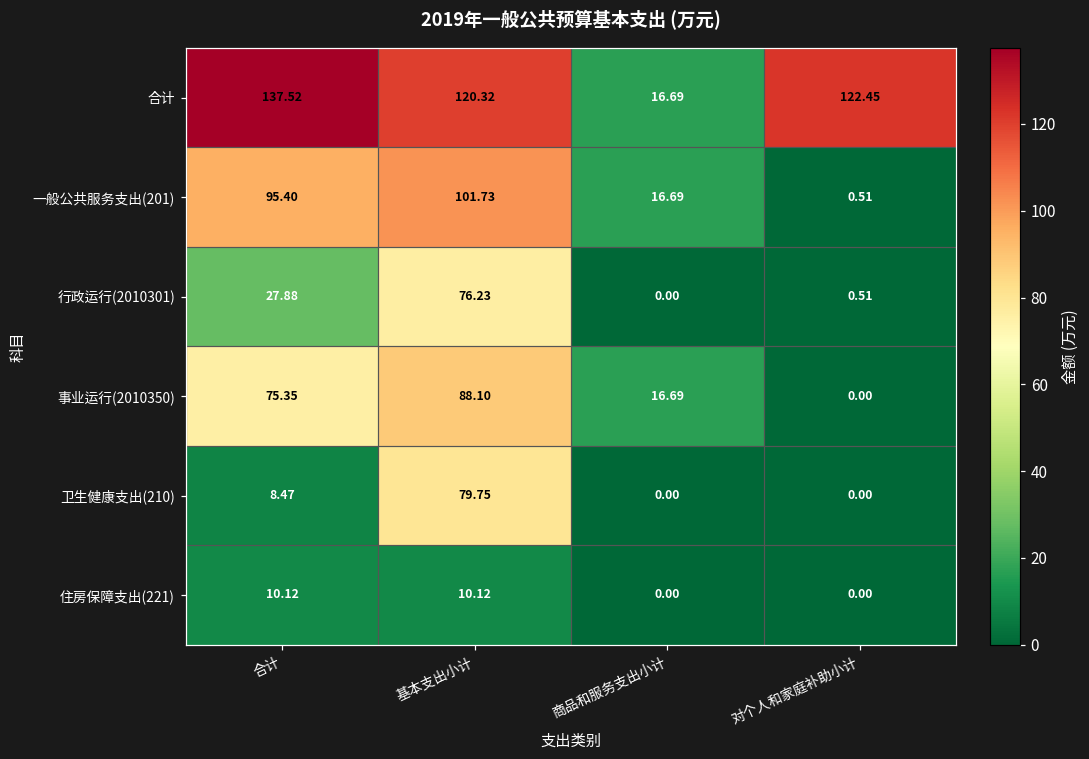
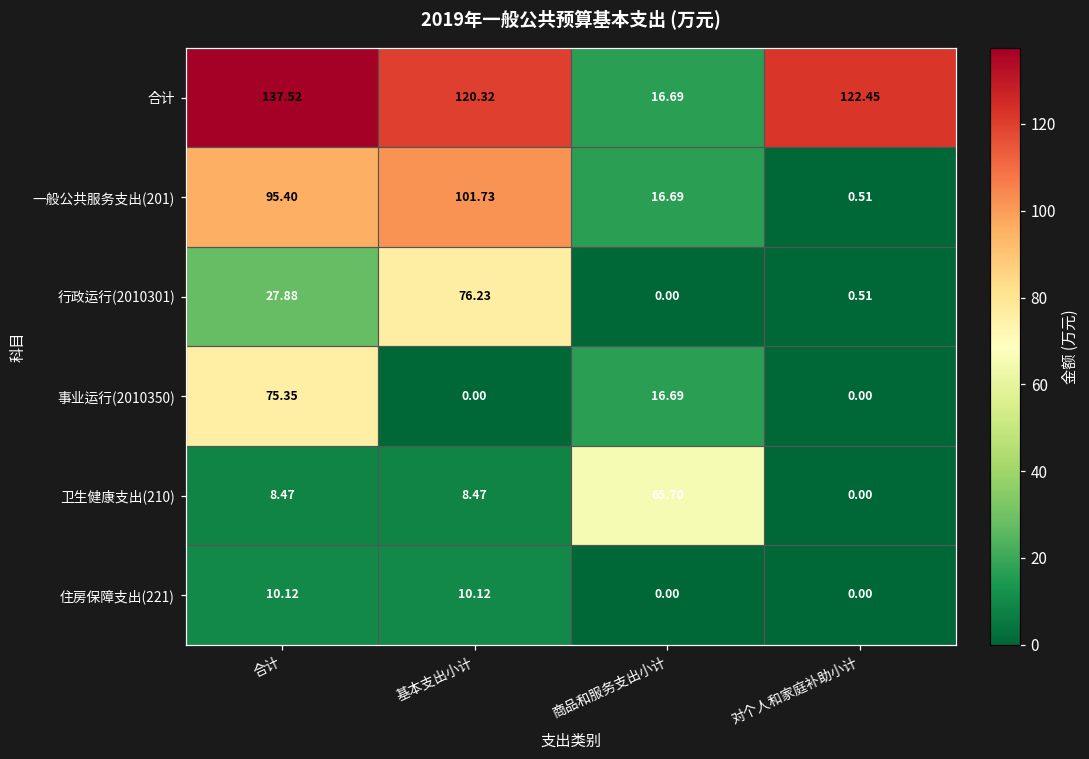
事业运行(2010350), 基本支出小计: 88.10 -> 0.00
卫生健康支出(210), 基本支出小计: 79.75 -> 8.47
卫生健康支出(210), 商品和服务支出小计: 0.00 -> 65.70
